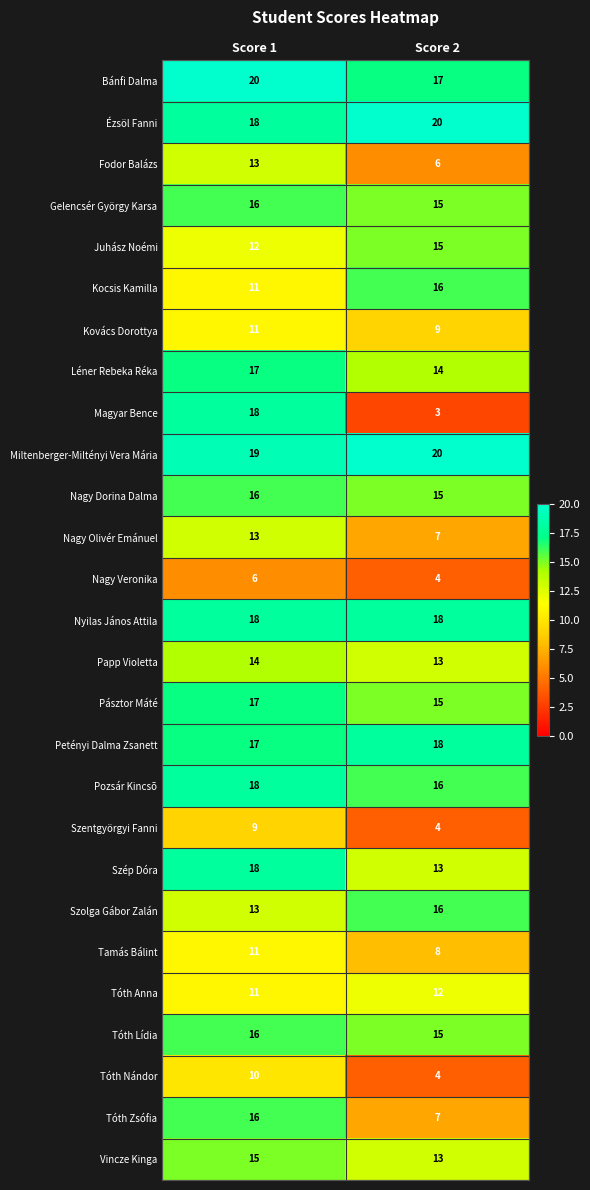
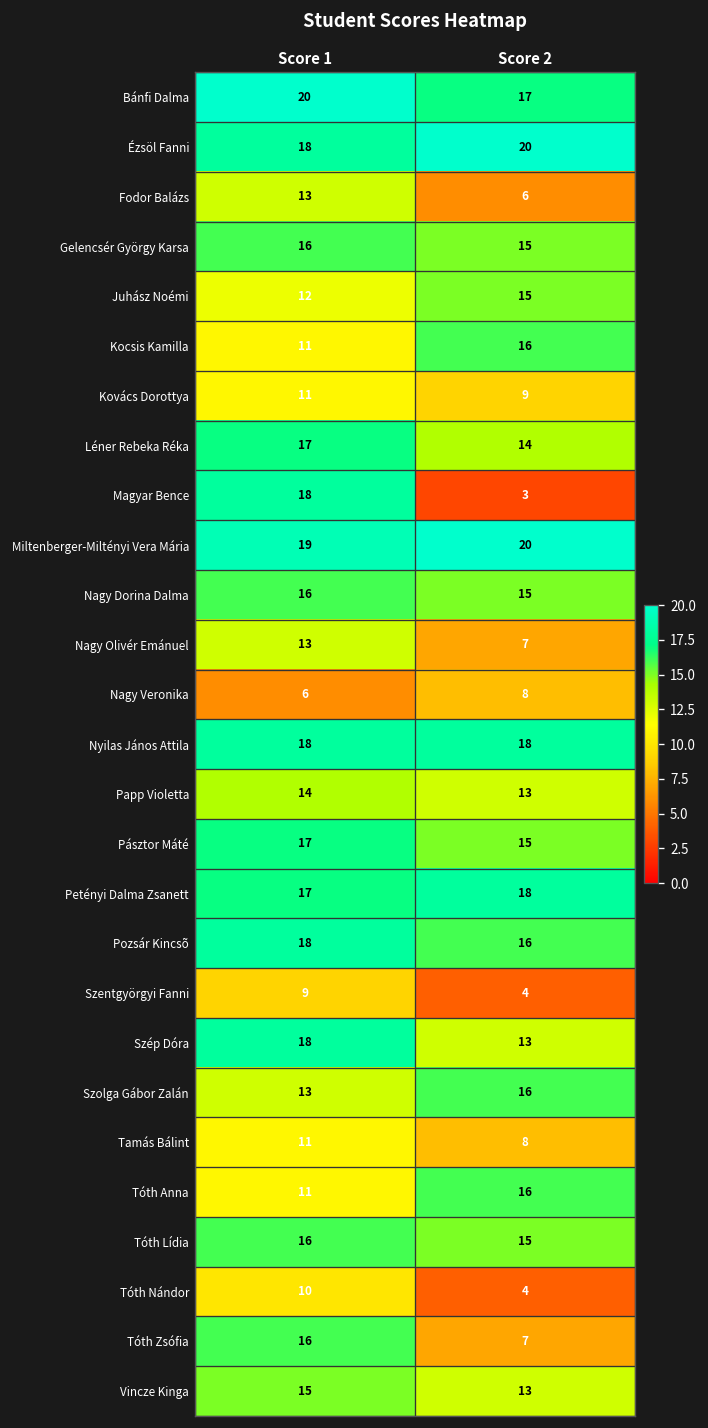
Nagy Veronika, Score 2: 4 -> 8
Tóth Anna, Score 2: 12 -> 16
